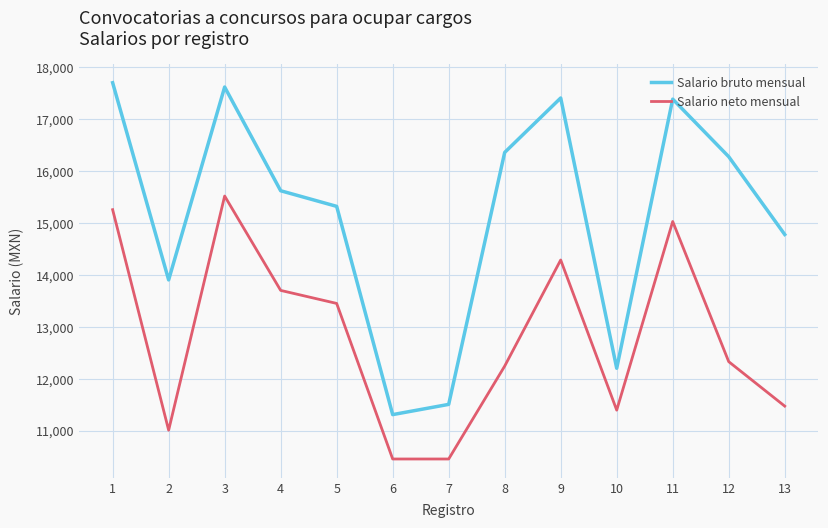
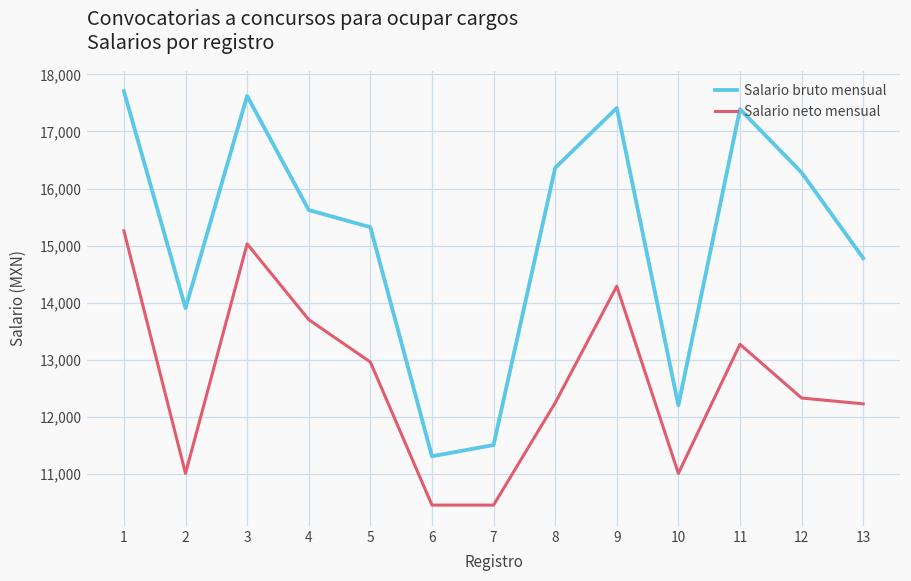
Salario neto mensual, 3: 15,500 -> 15,000
Salario neto mensual, 5: 13,500 -> 13,000
Salario neto mensual, 10: 11,400 -> 11,000
Salario neto mensual, 11: 15,000 -> 13,300
Salario neto mensual, 13: 11,500 -> 12,200
